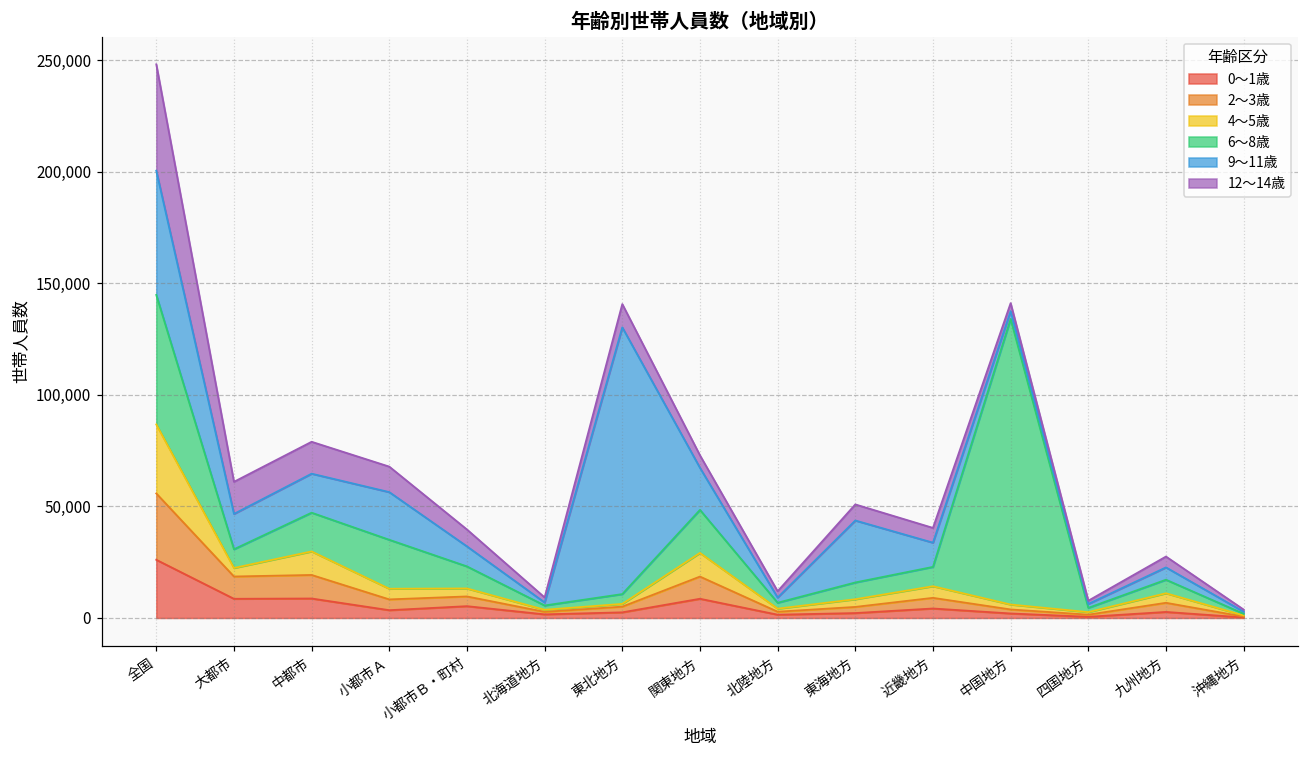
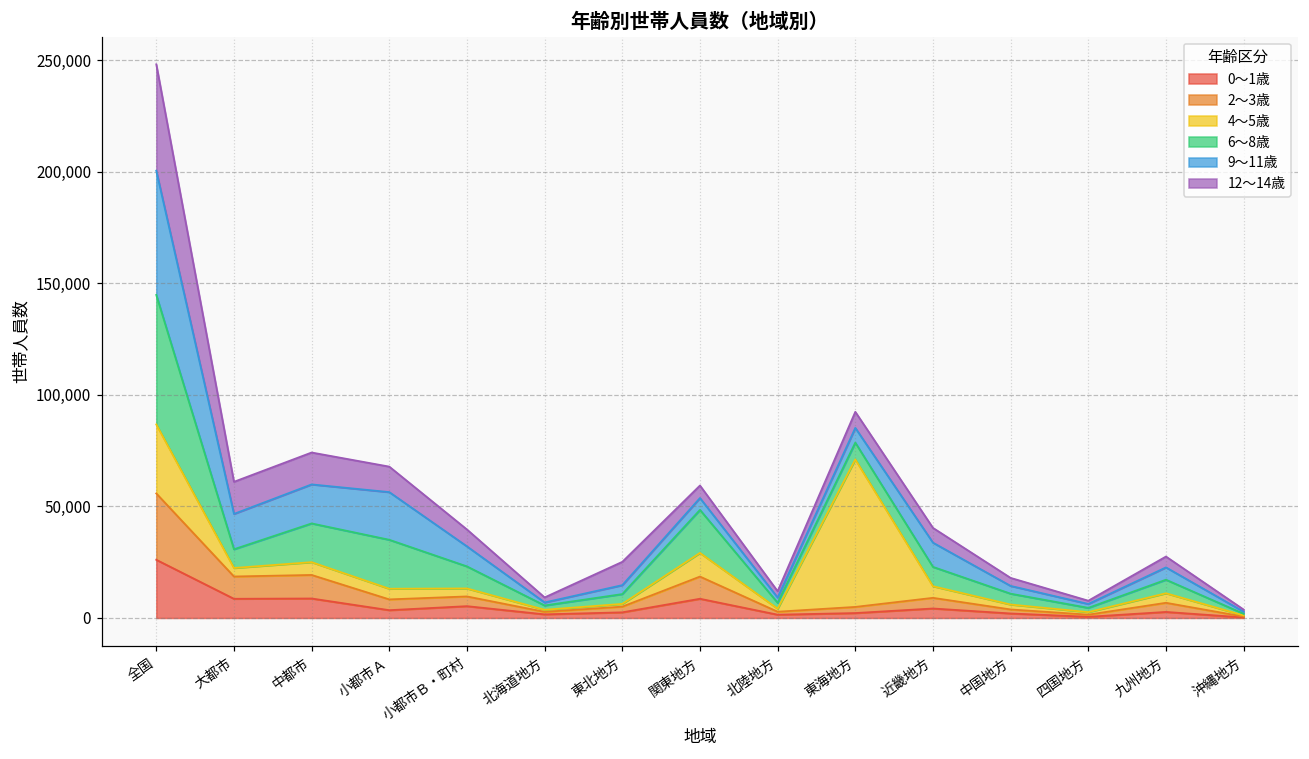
4～5歳, 中都市: 11,000 -> 6,000
9～11歳, 東北地方: 120,000 -> 4,000
9～11歳, 関東地方: 19,000 -> 5,000
4～5歳, 東海地方: 3,000 -> 66,000
9～11歳, 東海地方: 28,000 -> 7,000
6～8歳, 中国地方: 128,000 -> 5,000
